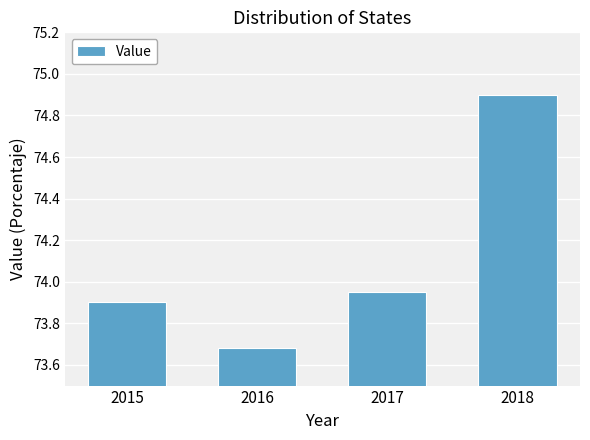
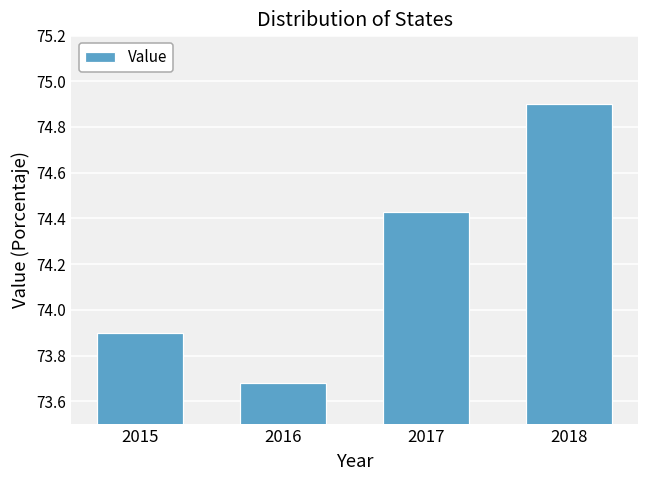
2017: 73.95 -> 74.43
